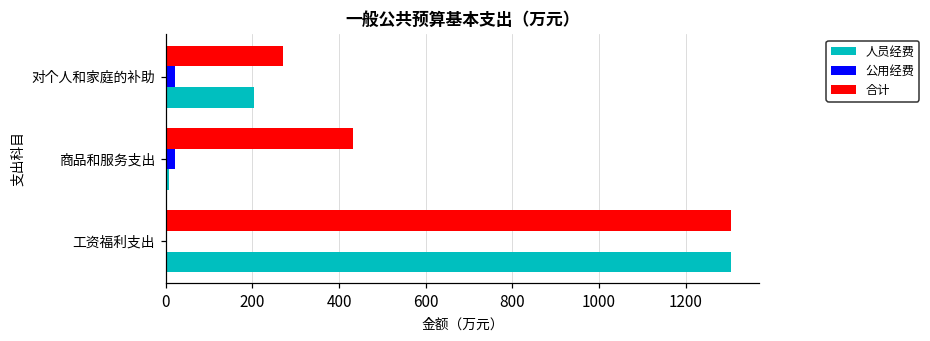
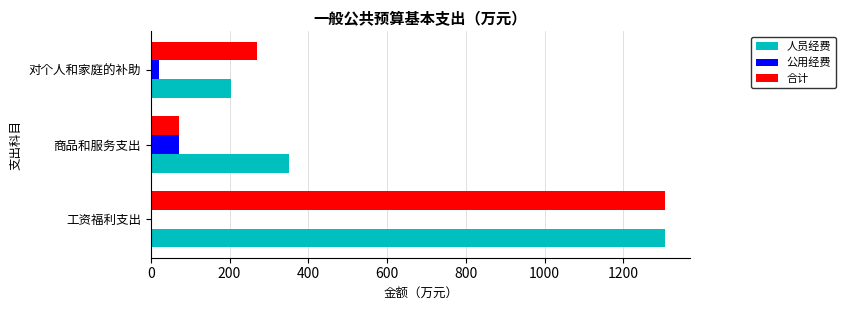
合计, 商品和服务支出: 430 -> 70
公用经费, 商品和服务支出: 20 -> 70
人员经费, 商品和服务支出: 10 -> 350
